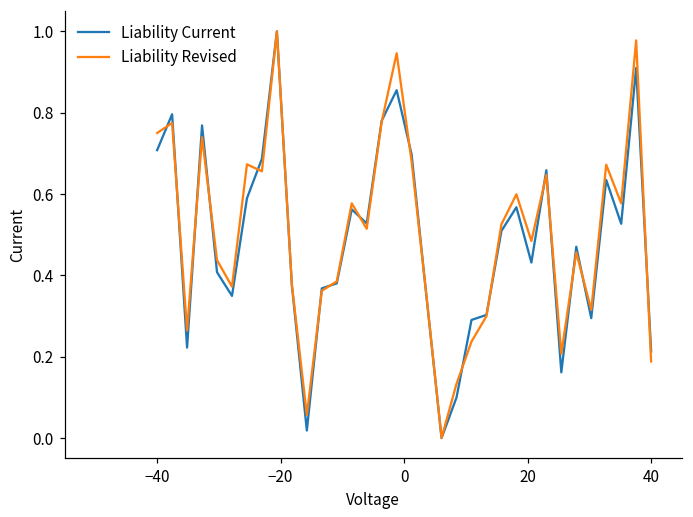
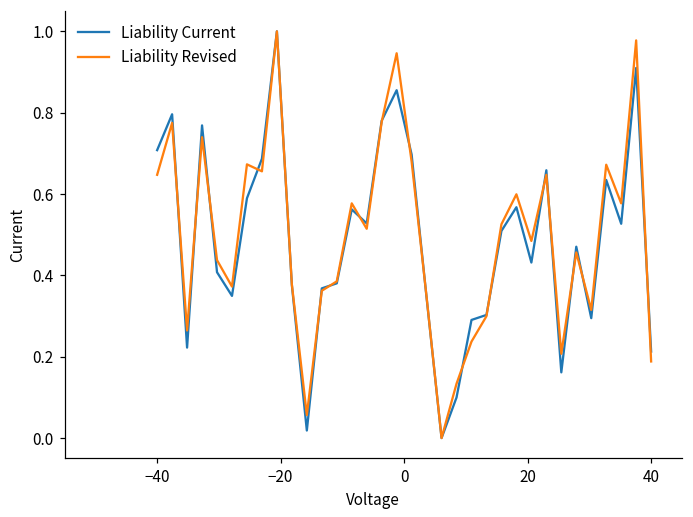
Liability Revised, −40: 0.75 -> 0.65
